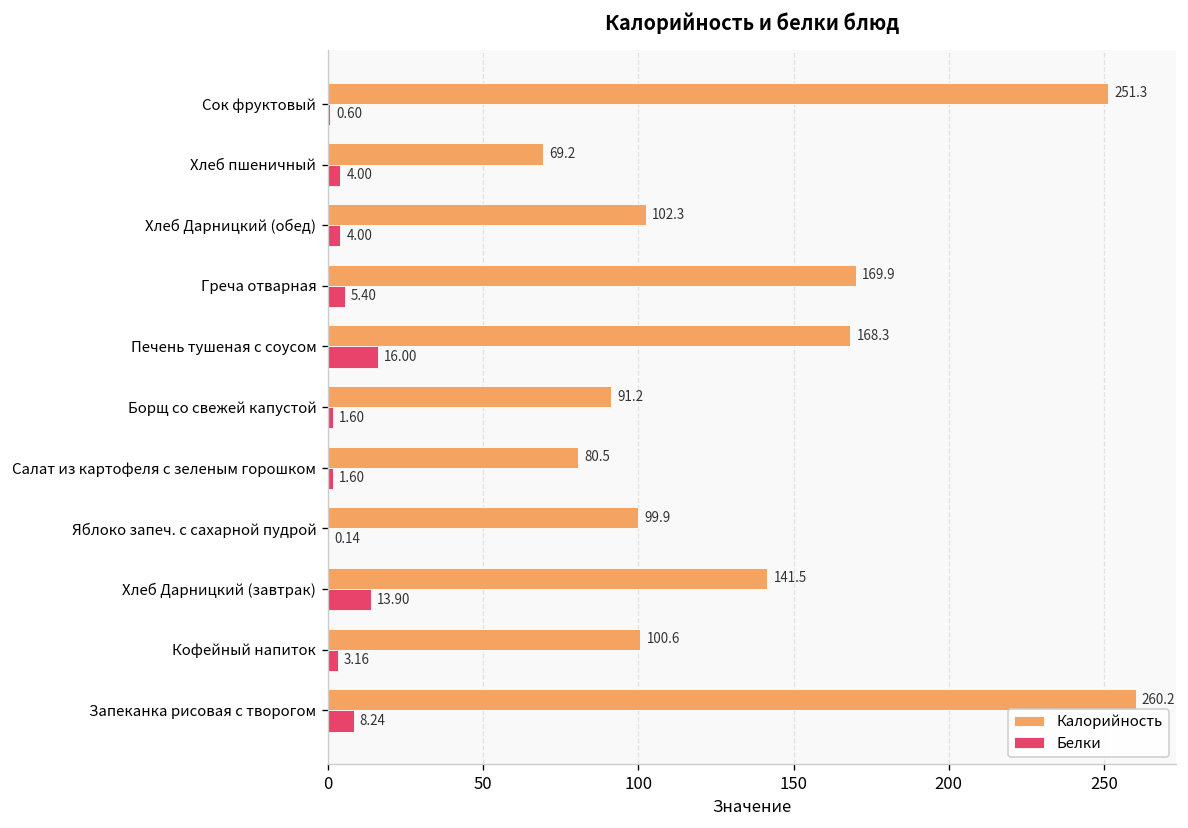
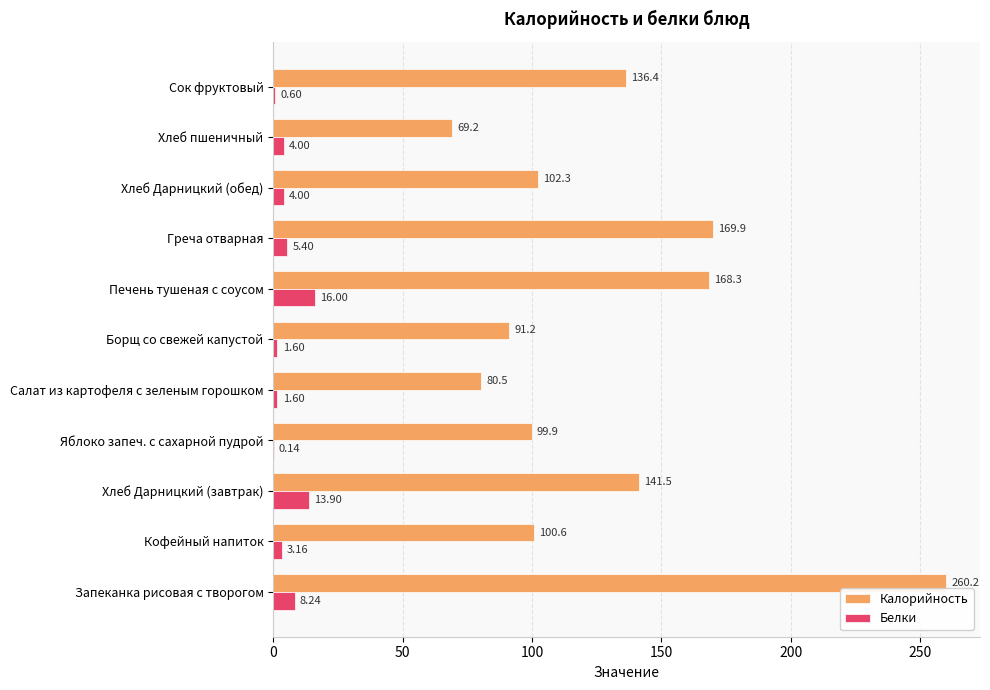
Калорийность, Сок фруктовый: 251.3 -> 136.4
